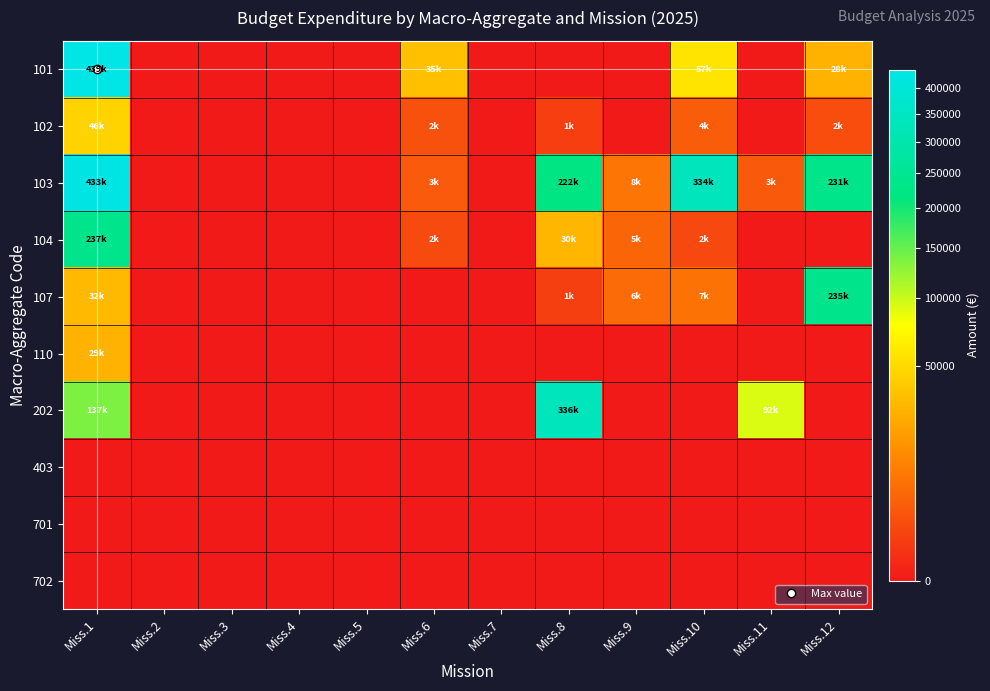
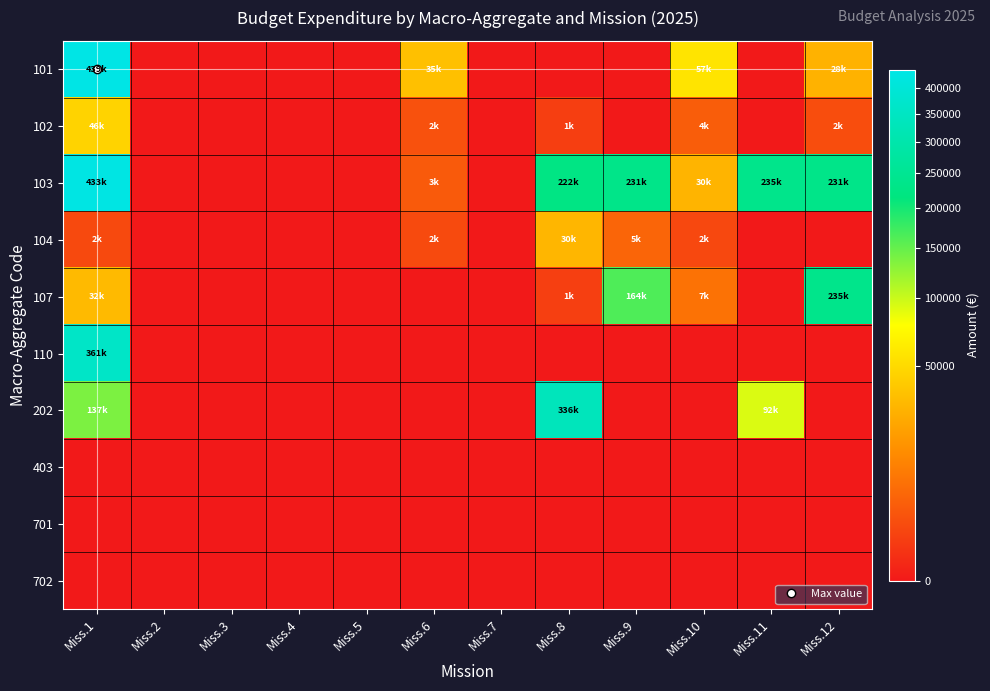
103, Miss.9: 8k -> 231k
103, Miss.10: 334k -> 30k
103, Miss.11: 3k -> 235k
104, Miss.1: 237k -> 2k
107, Miss.9: 6k -> 164k
110, Miss.1: 29k -> 361k
